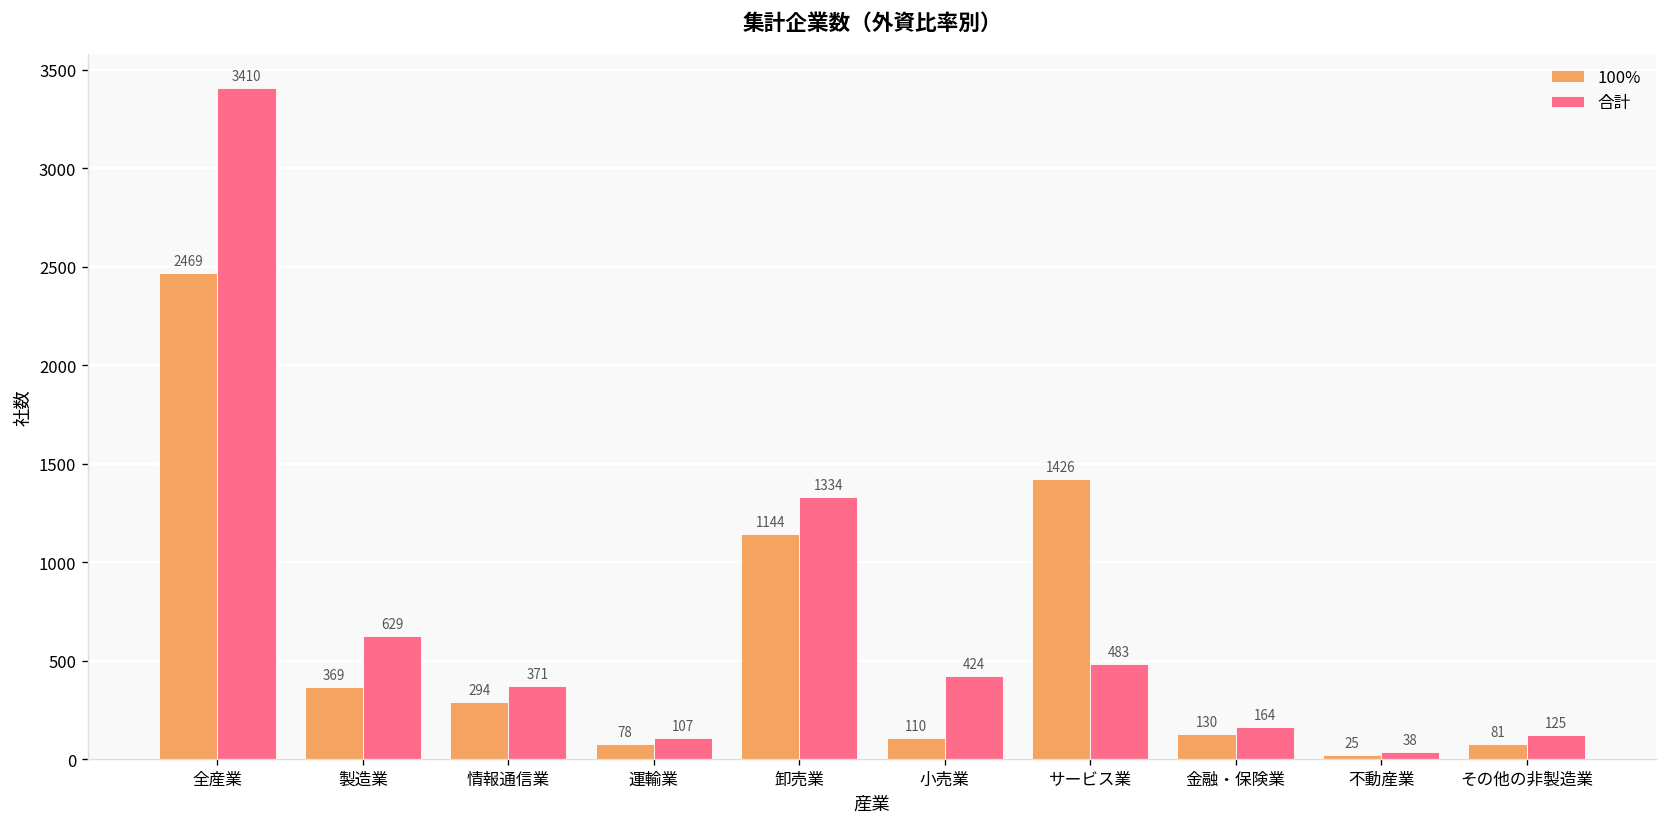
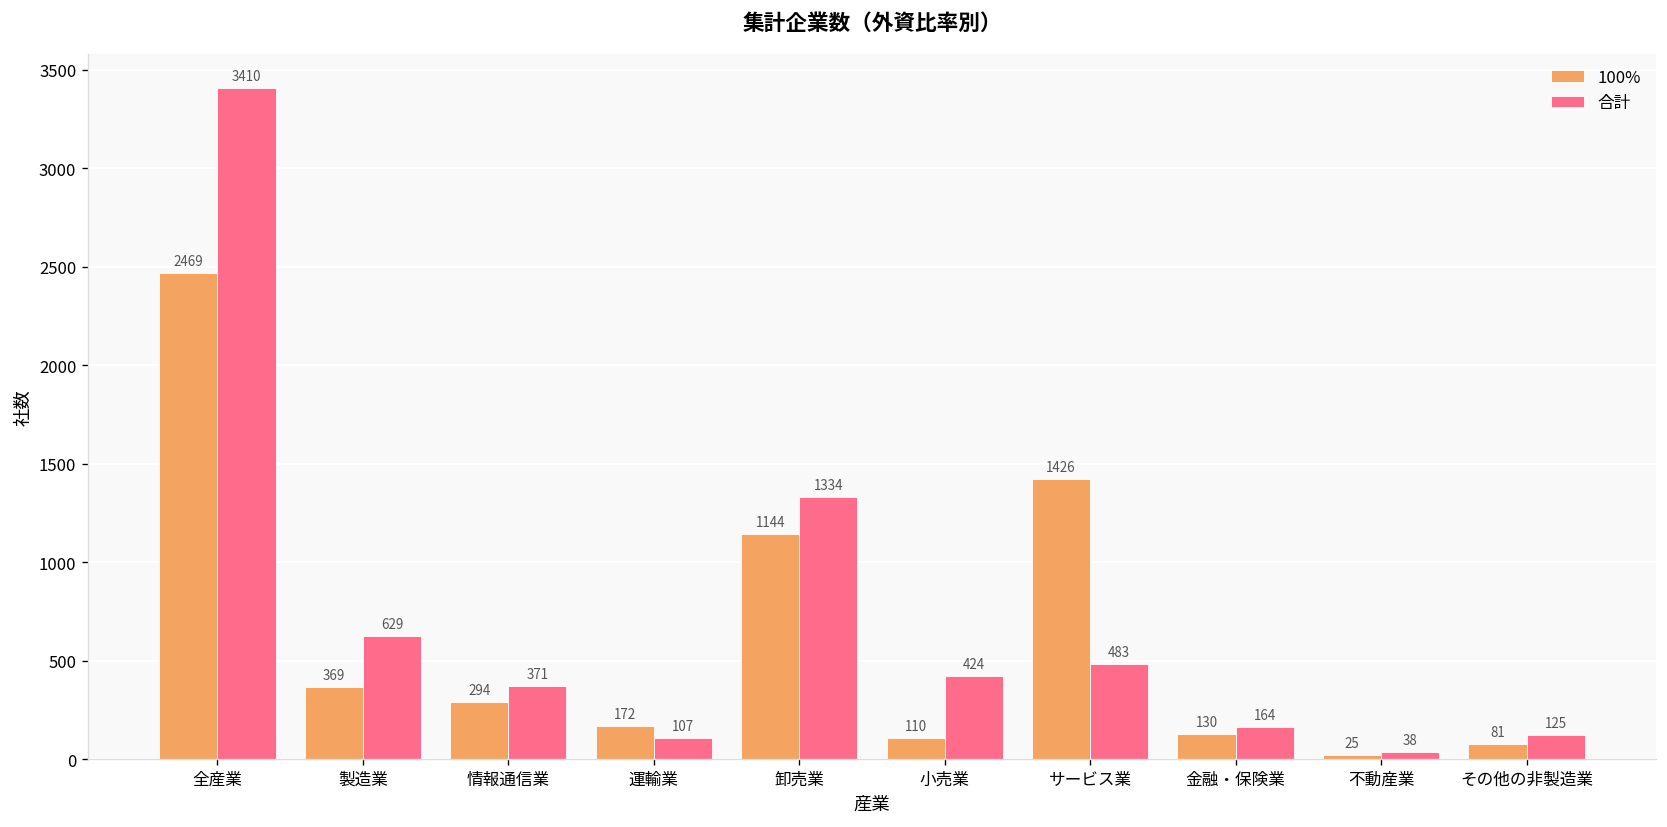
100%, 運輸業: 78 -> 172
